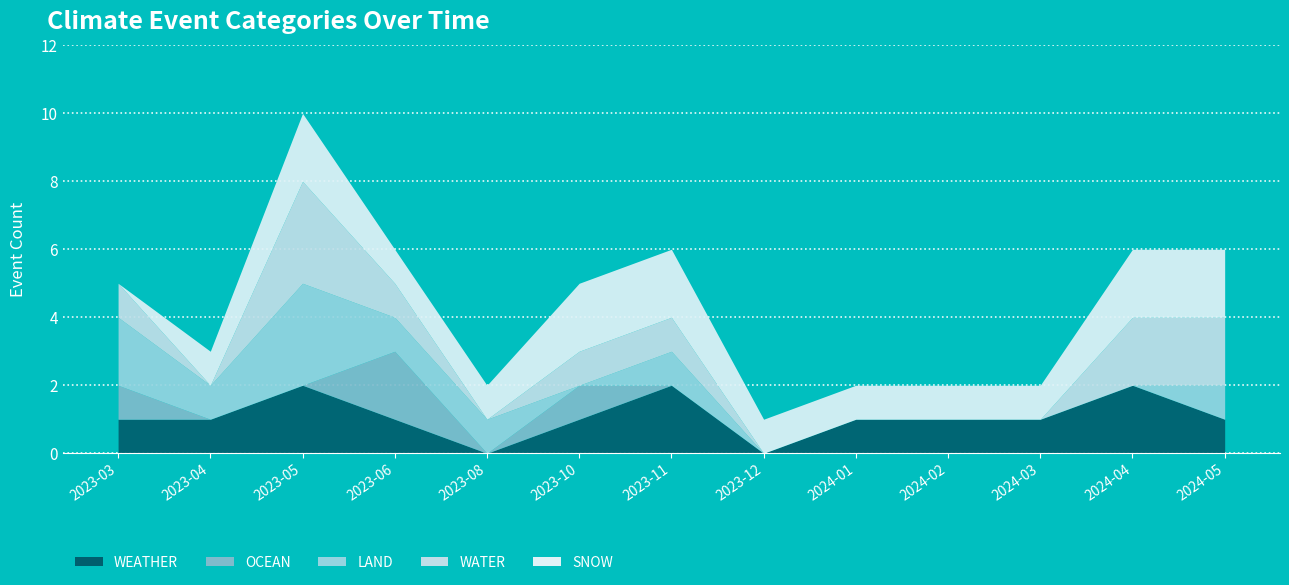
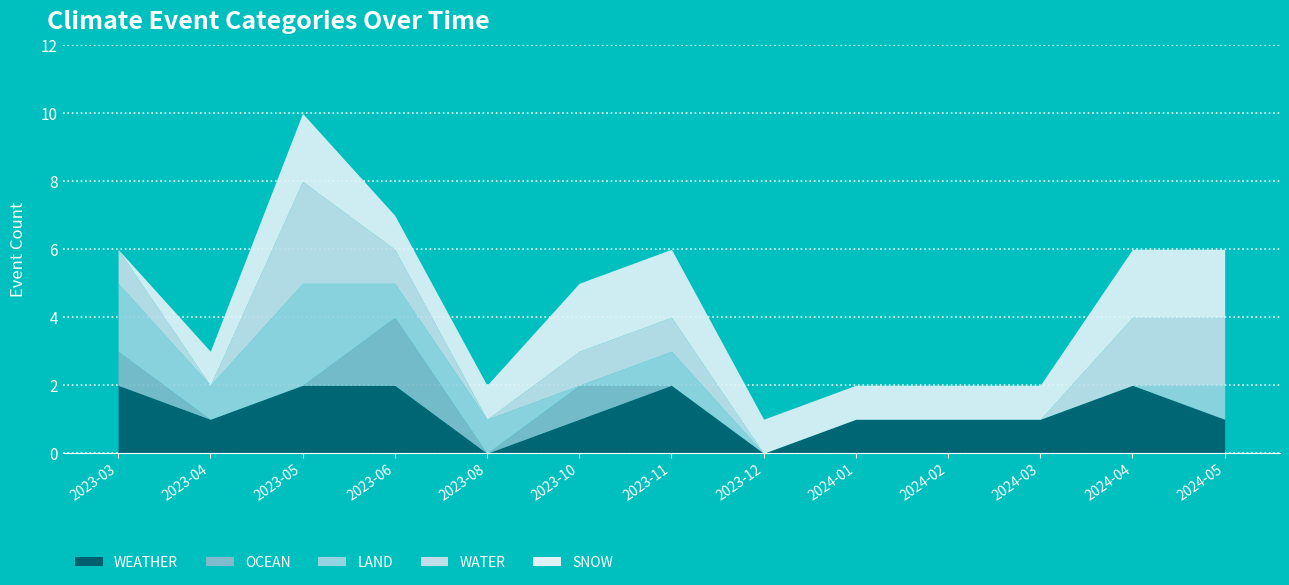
WEATHER, 2023-03: 1 -> 2
WEATHER, 2023-06: 1 -> 2
